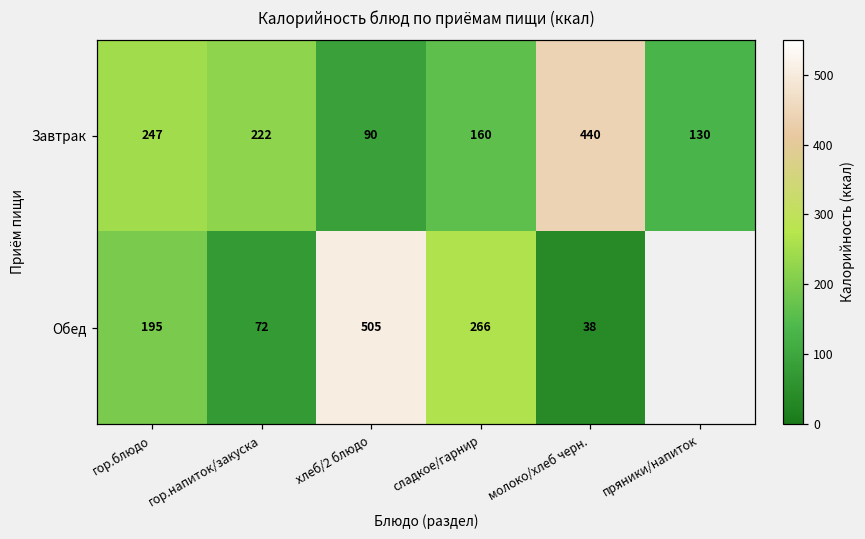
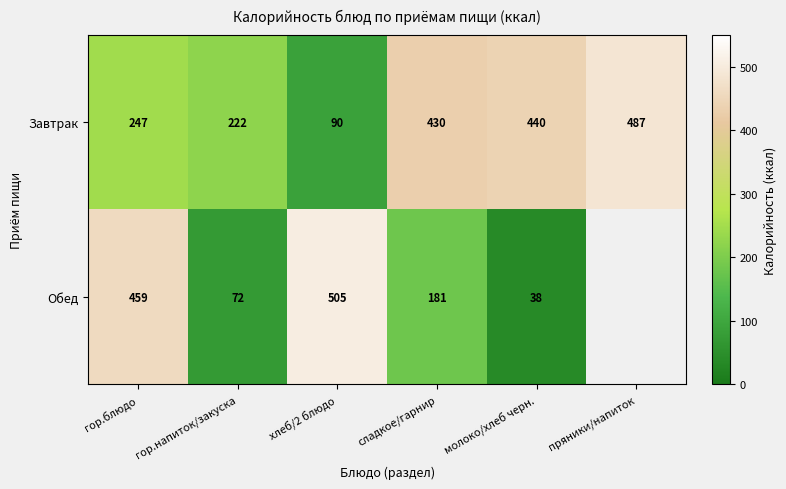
Завтрак, сладкое/гарнир: 160 -> 430
Завтрак, пряники/напиток: 130 -> 487
Обед, гор.блюдо: 195 -> 459
Обед, сладкое/гарнир: 266 -> 181
